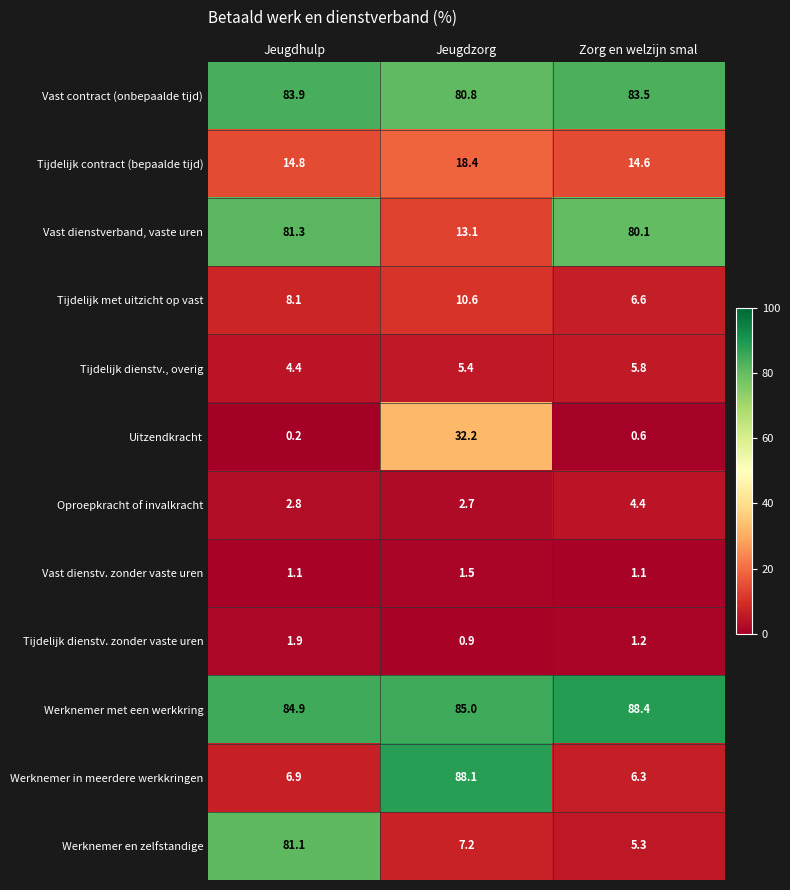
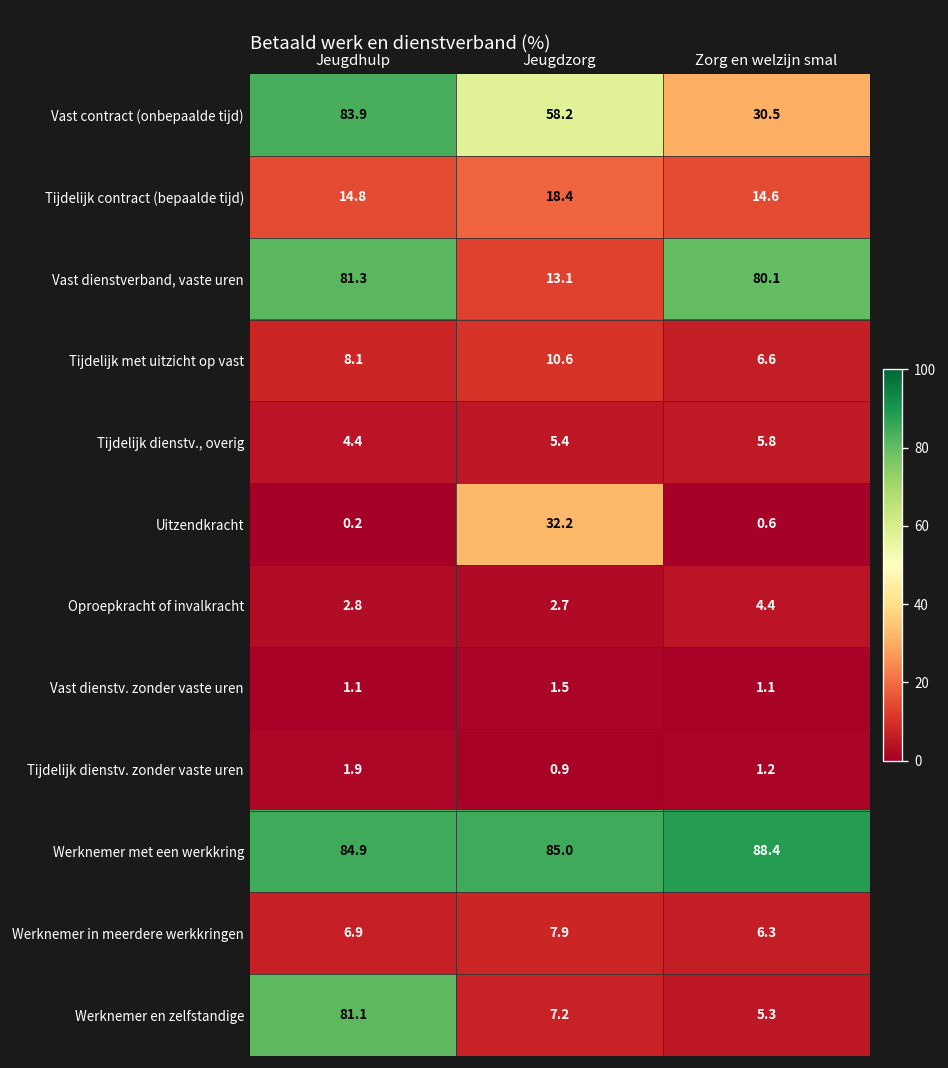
Vast contract (onbepaalde tijd), Jeugdzorg: 80.8 -> 58.2
Vast contract (onbepaalde tijd), Zorg en welzijn smal: 83.5 -> 30.5
Werknemer in meerdere werkkringen, Jeugdzorg: 88.1 -> 7.9
